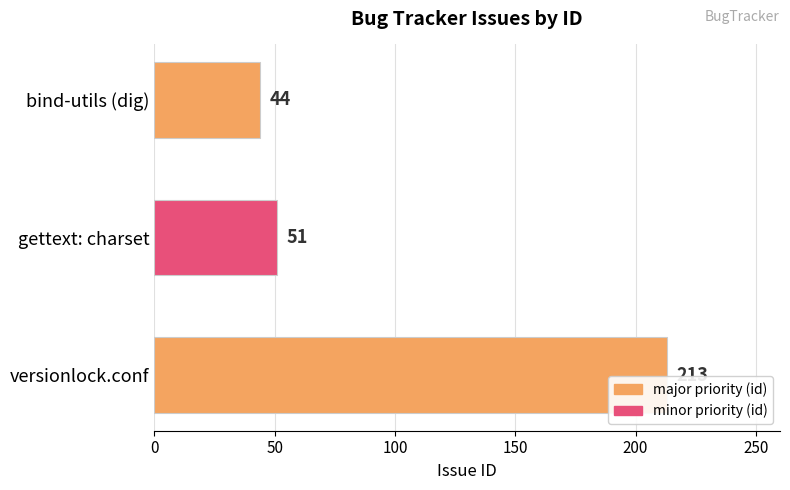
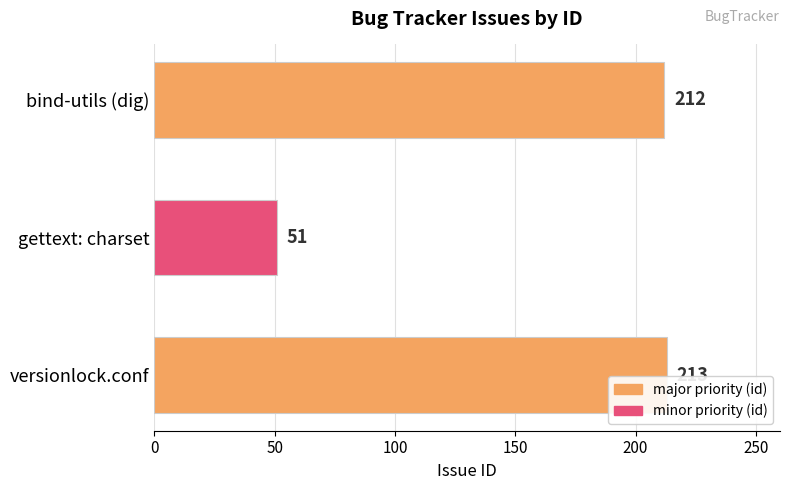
bind-utils (dig): 44 -> 212
